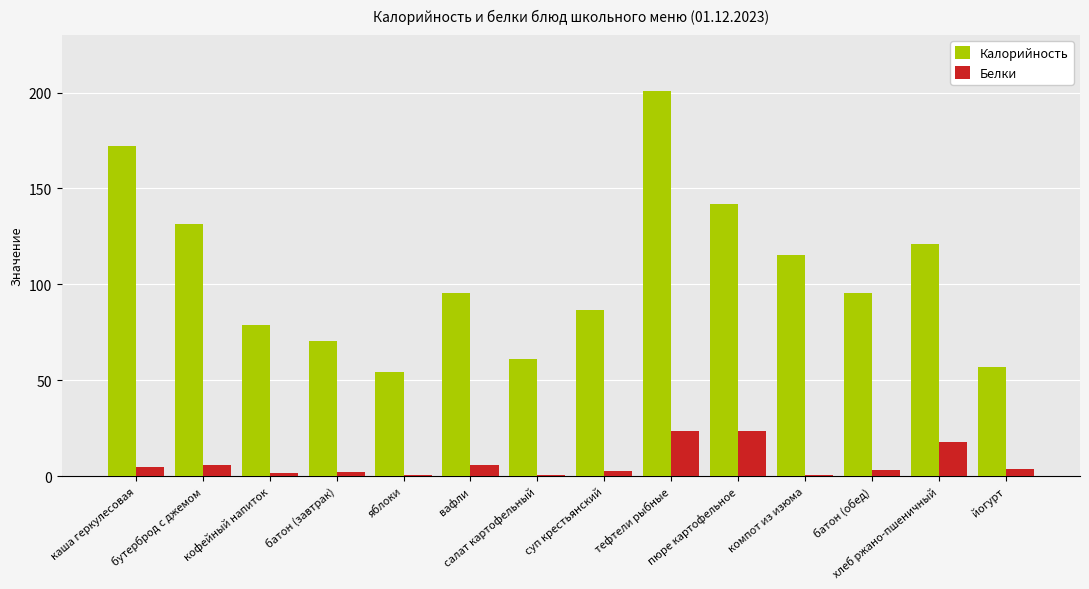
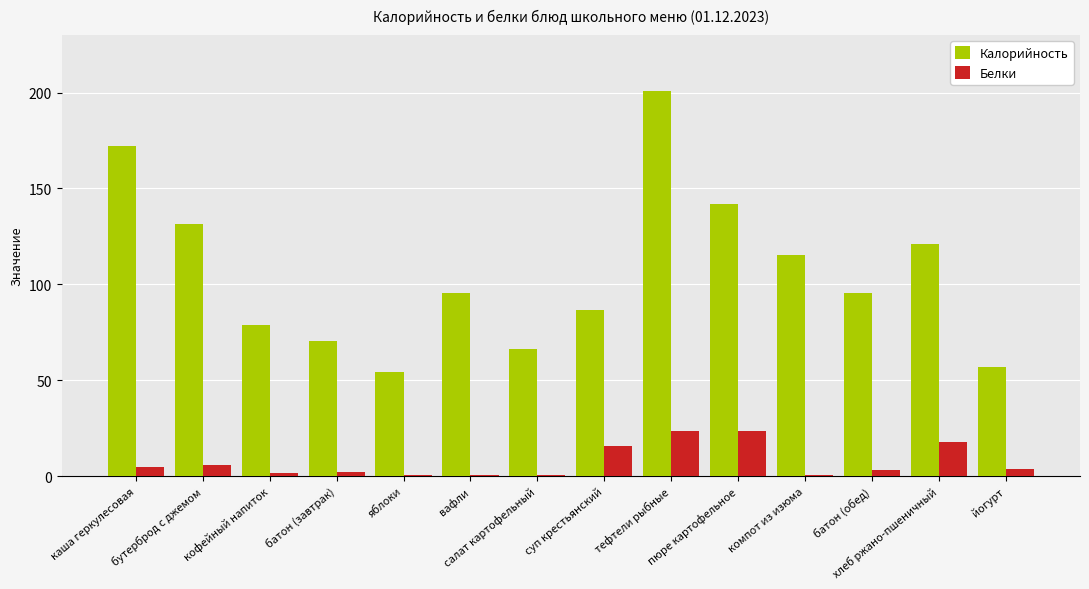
Белки, вафли: 6 -> 1
Калорийность, салат картофельный: 61 -> 66
Белки, суп крестьянский: 3 -> 16
